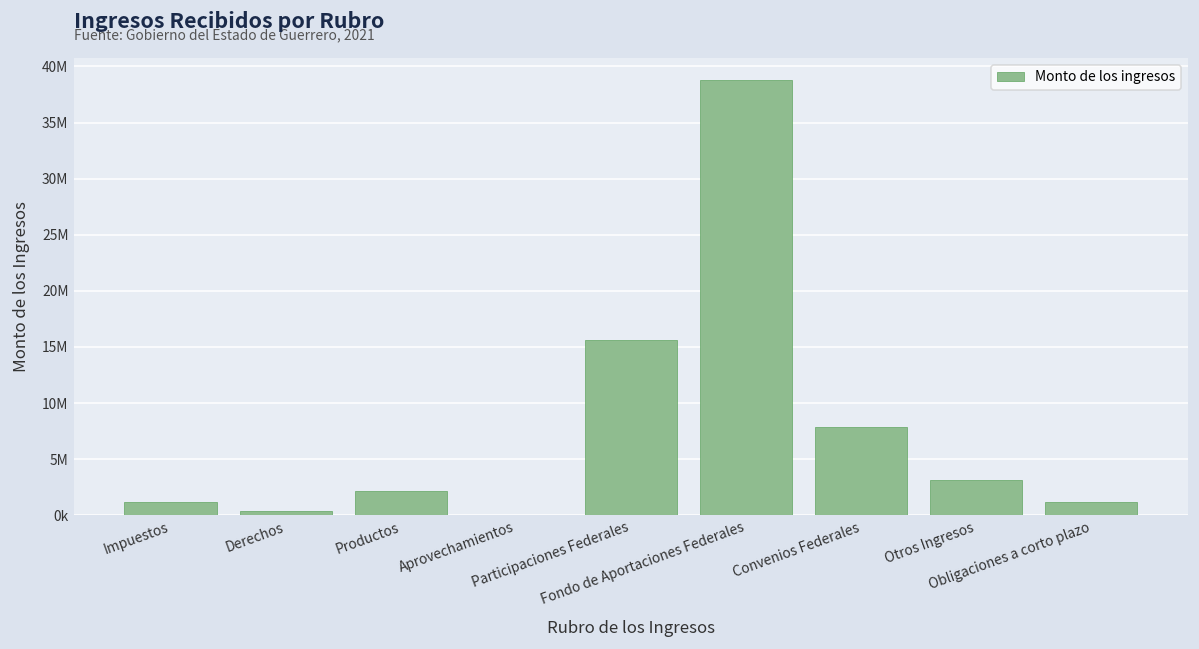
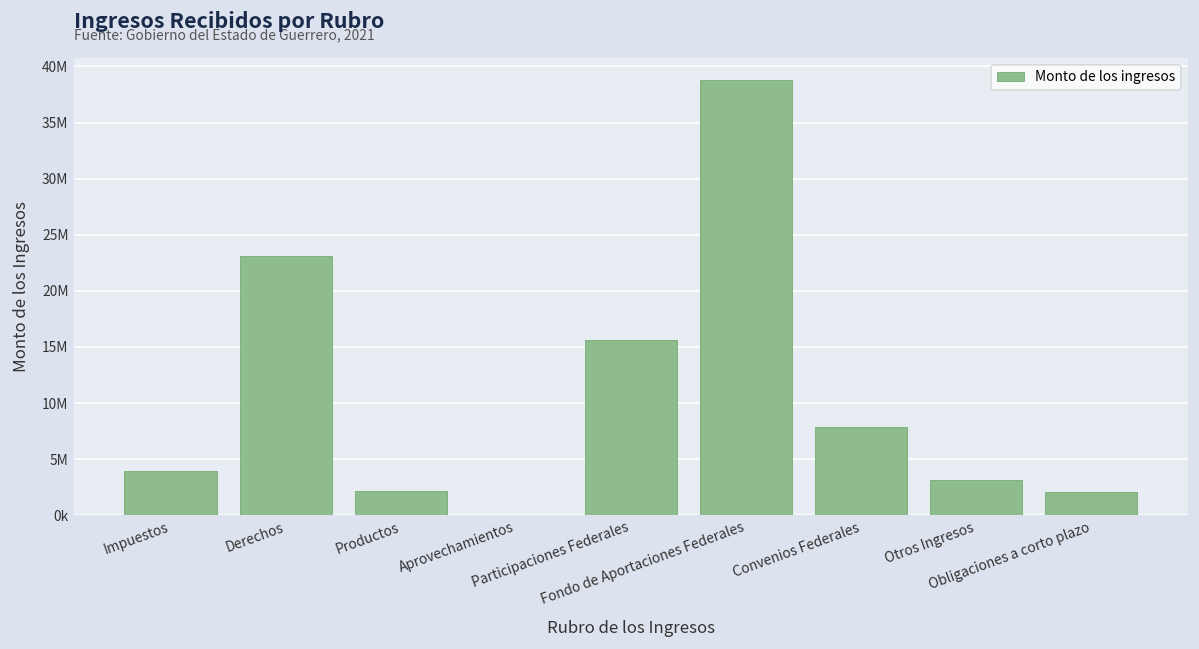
Impuestos: 1200000 -> 3900000
Derechos: 400000 -> 23100000
Obligaciones a corto plazo: 1200000 -> 2100000
